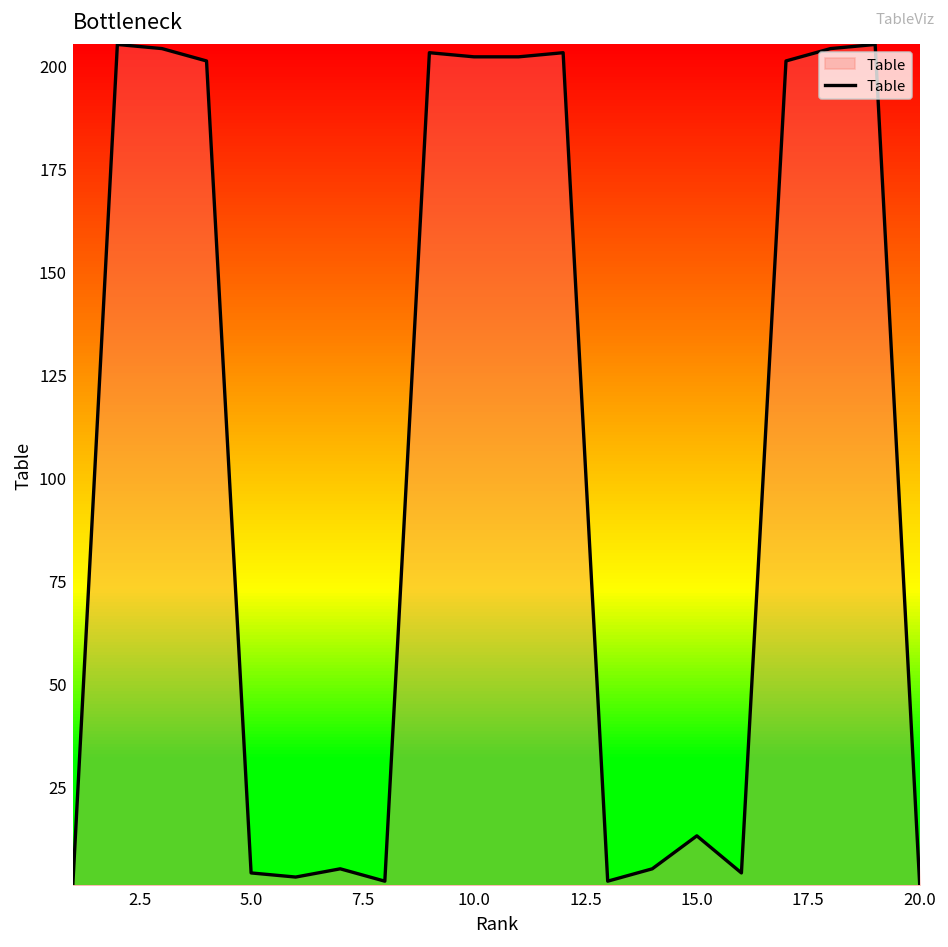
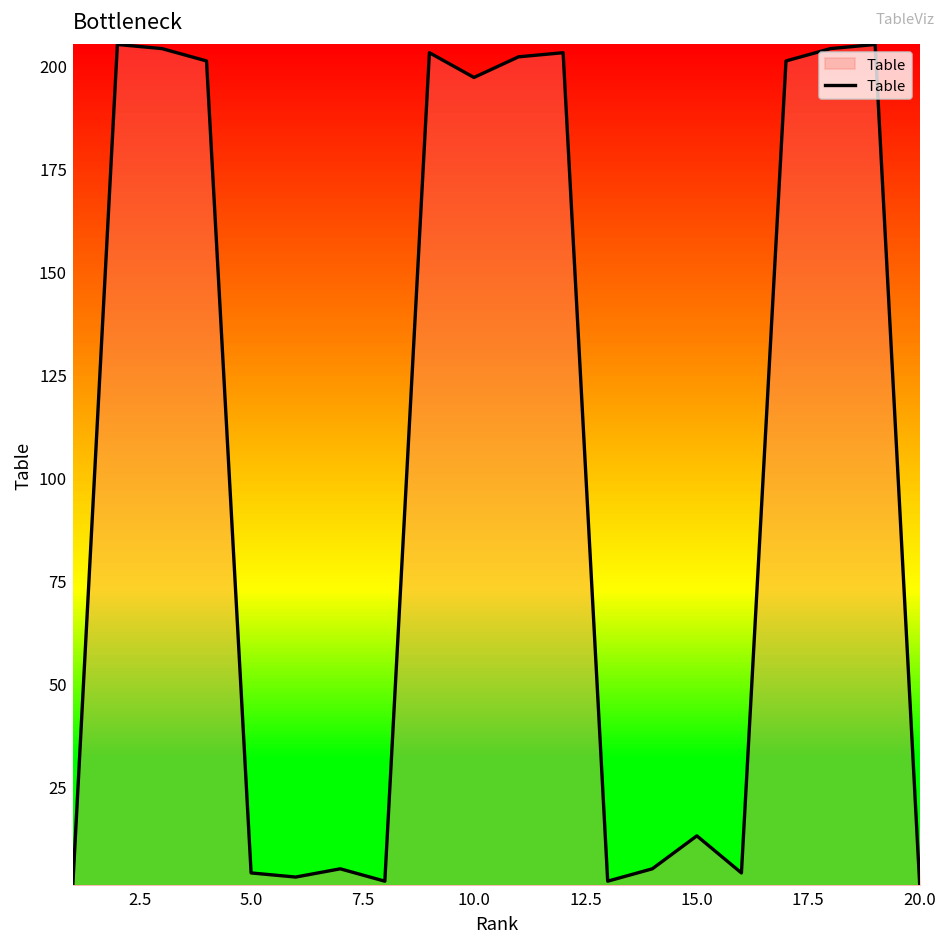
10.0: 202 -> 197
